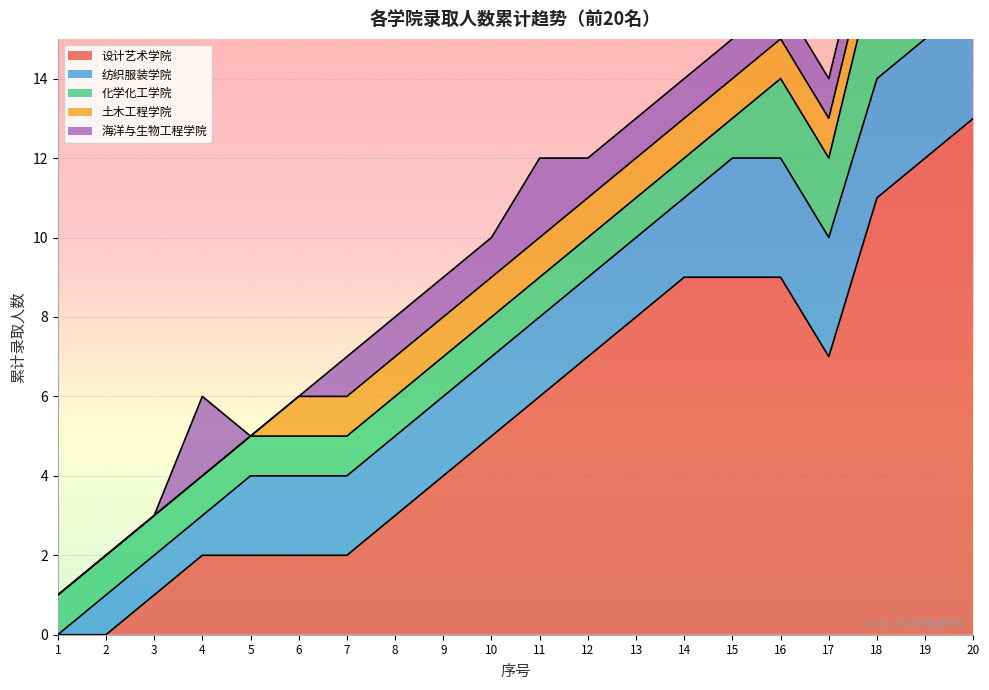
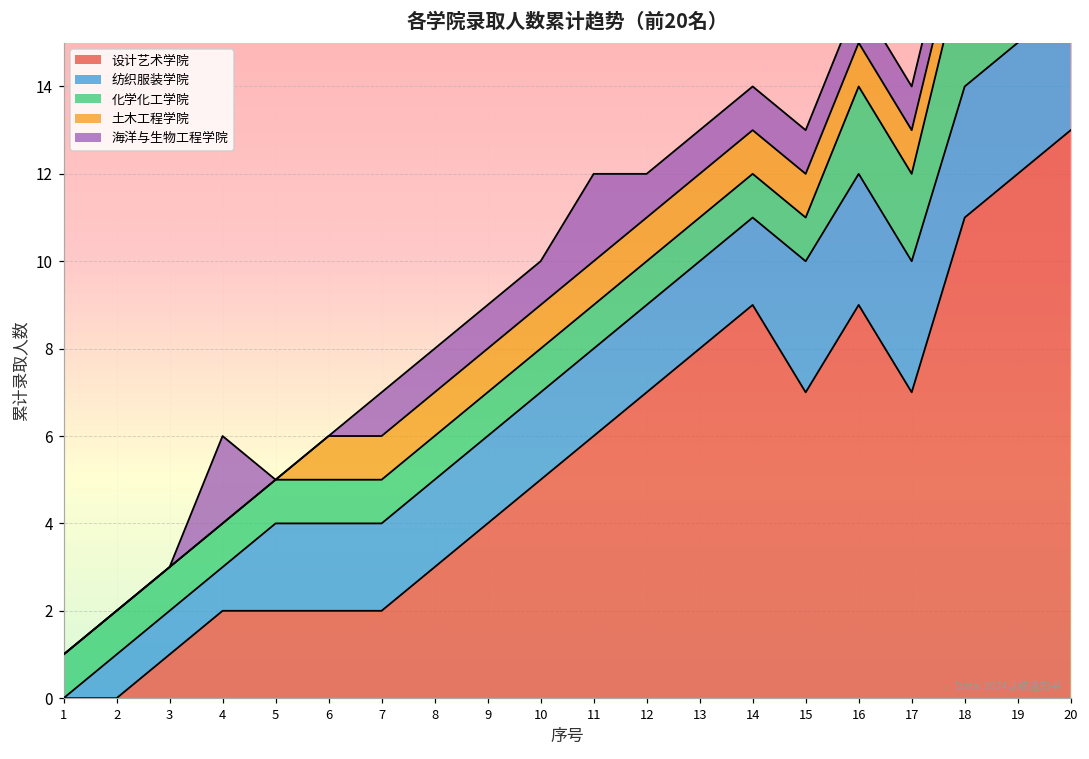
设计艺术学院, 15: 9 -> 7
